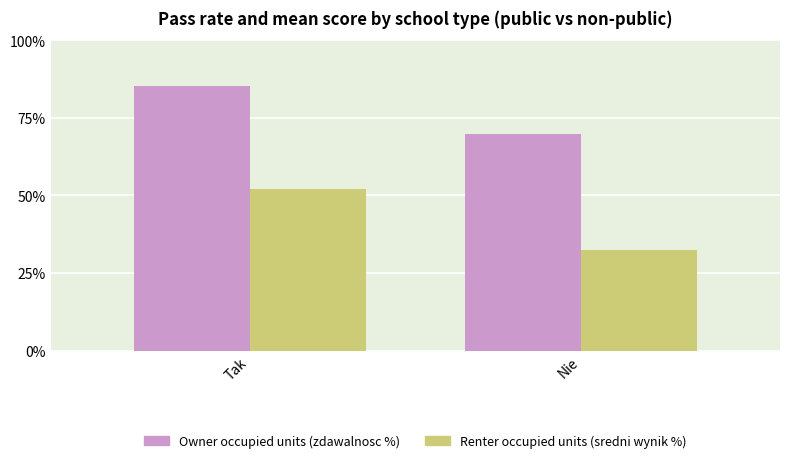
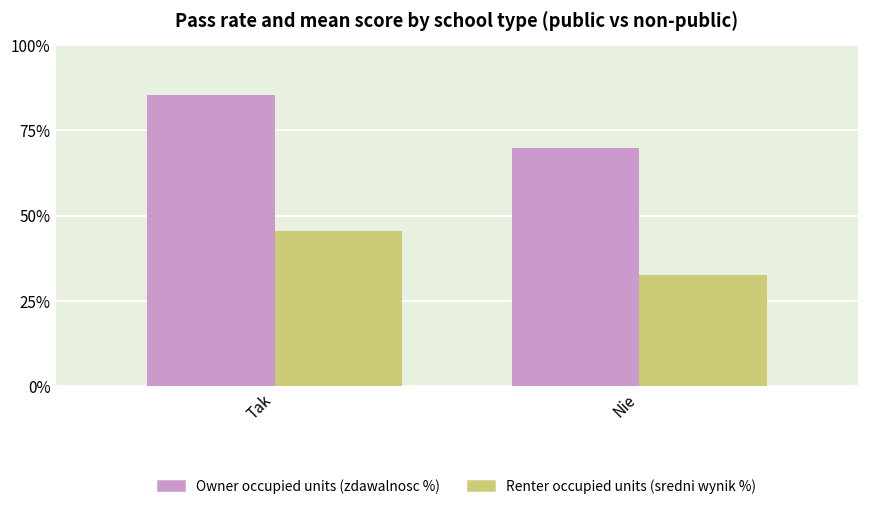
Renter occupied units (sredni wynik %), Tak: 52% -> 45%
